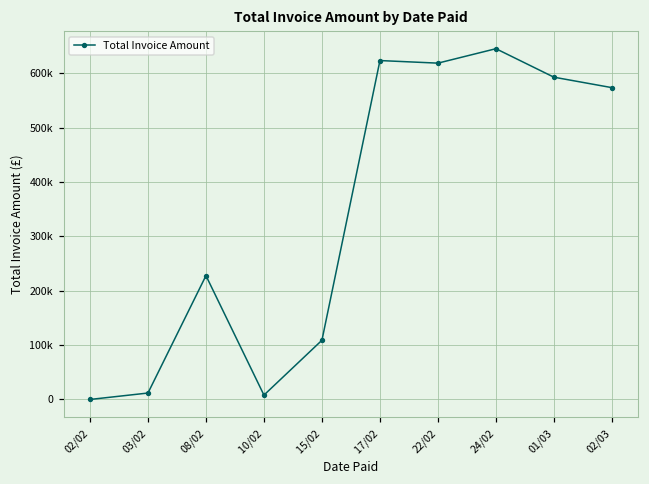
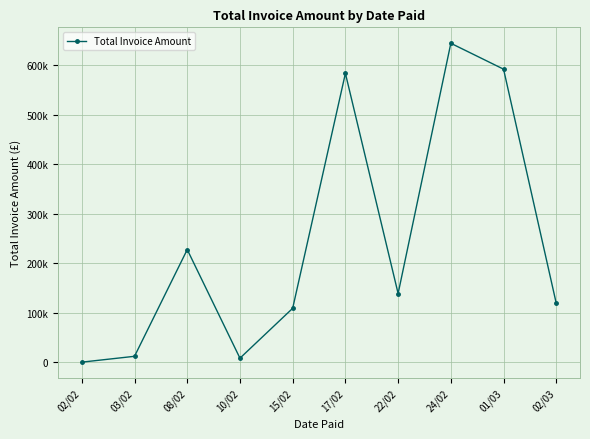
17/02: 620000 -> 580000
22/02: 620000 -> 140000
02/03: 570000 -> 120000
